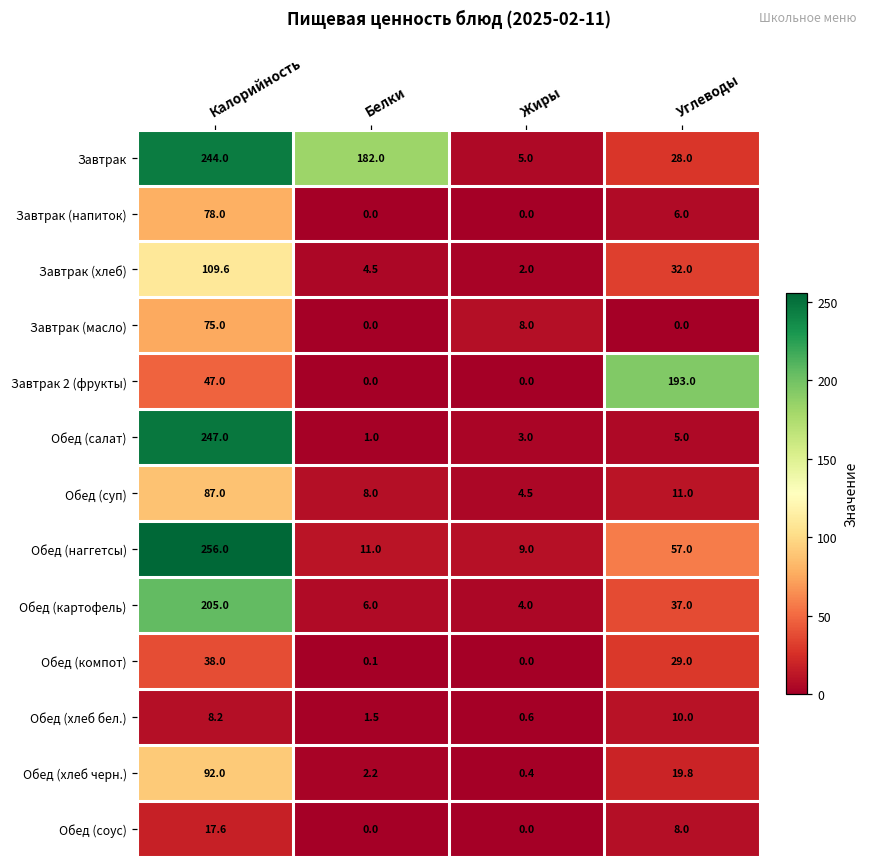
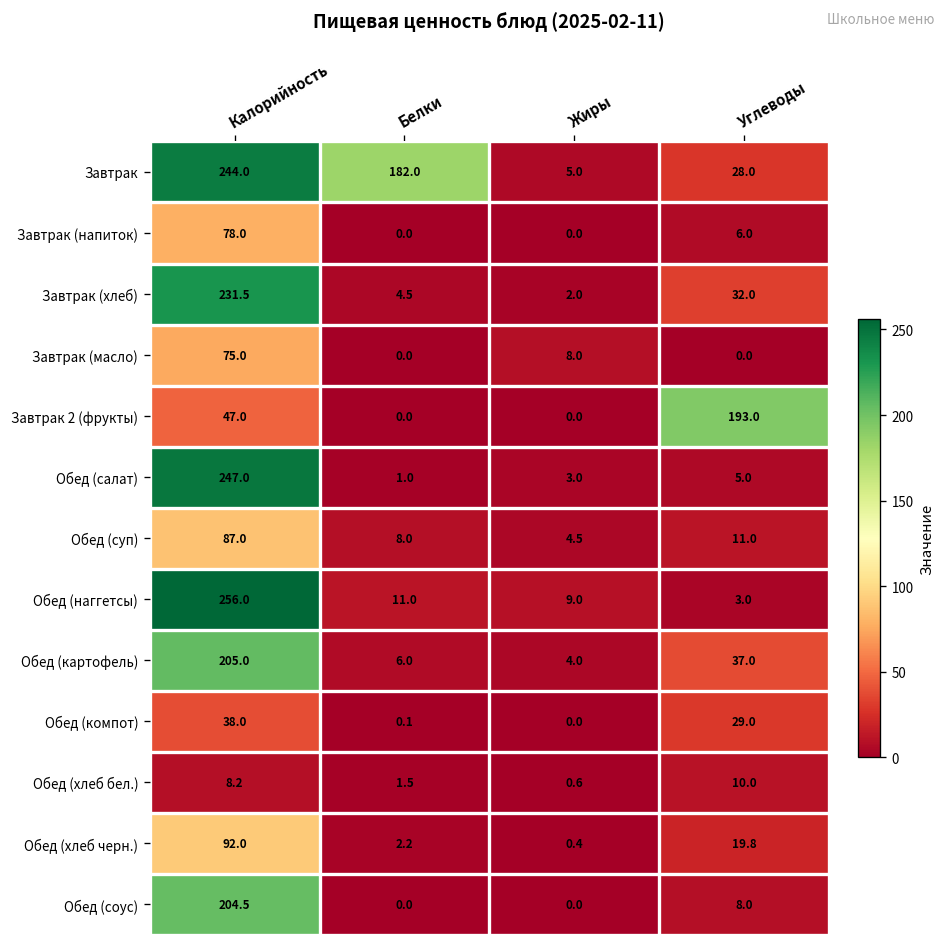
Завтрак (хлеб), Калорийность: 109.6 -> 231.5
Обед (наггетсы), Углеводы: 57.0 -> 3.0
Обед (соус), Калорийность: 17.6 -> 204.5
